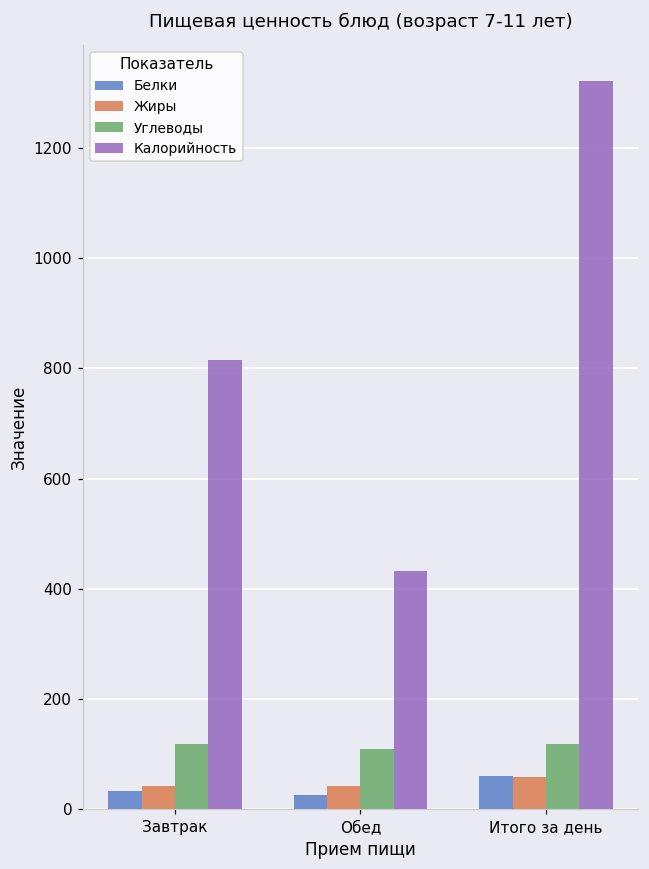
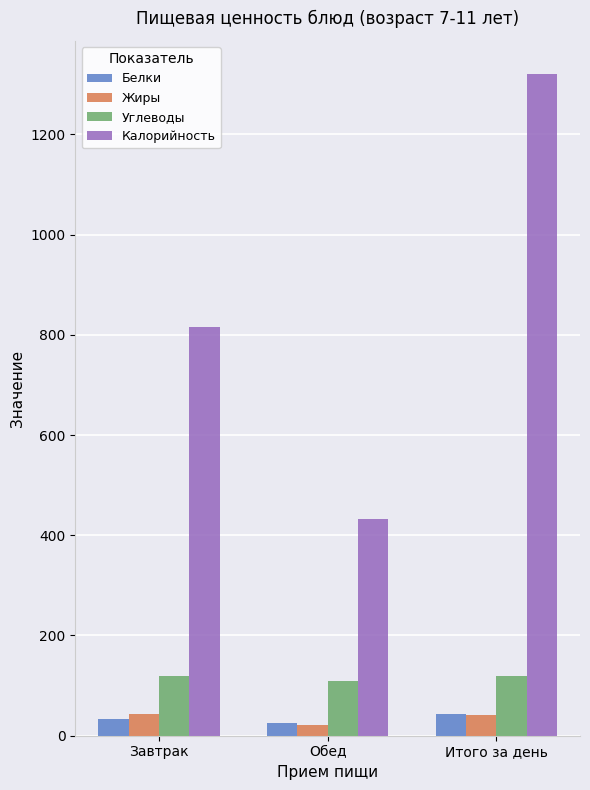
Жиры, Обед: 40 -> 20
Белки, Итого за день: 60 -> 40
Жиры, Итого за день: 60 -> 40
